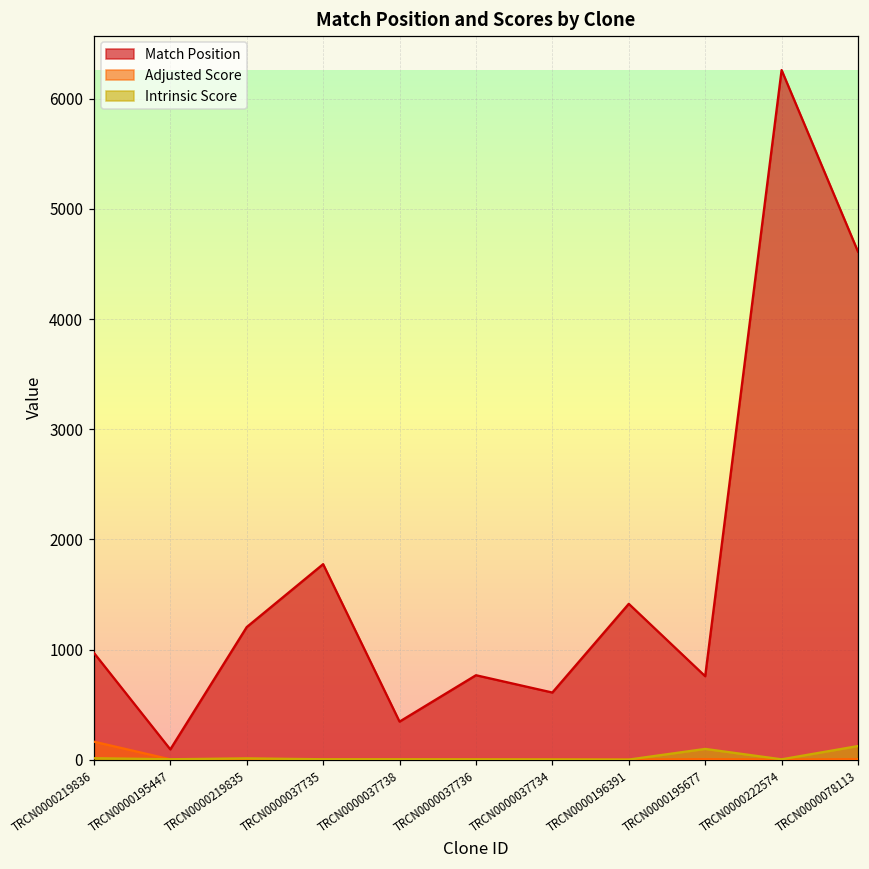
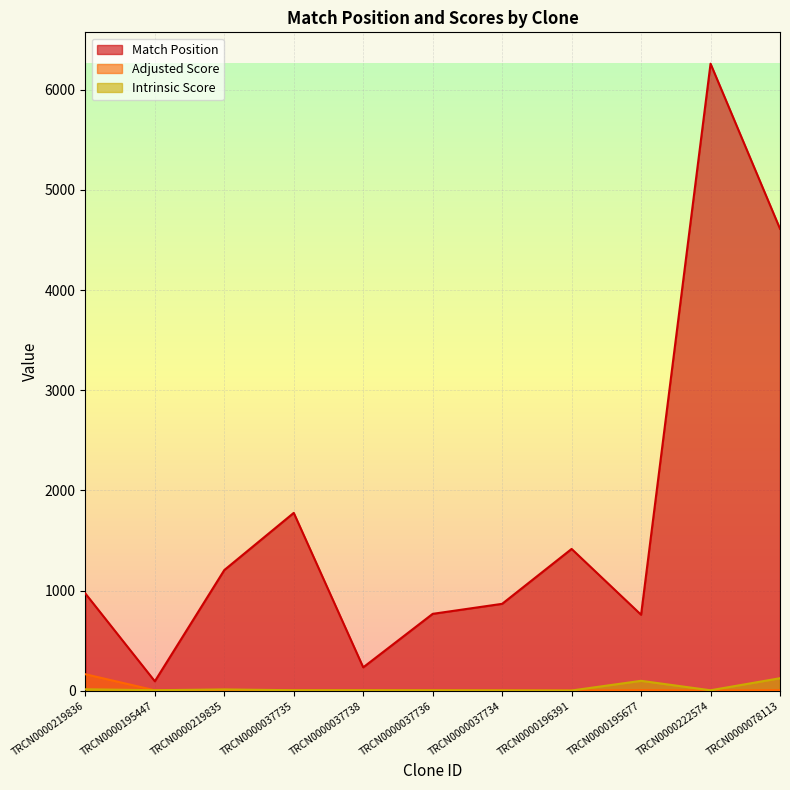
Match Position, TRCN0000037738: 350 -> 230
Match Position, TRCN0000037734: 610 -> 870
